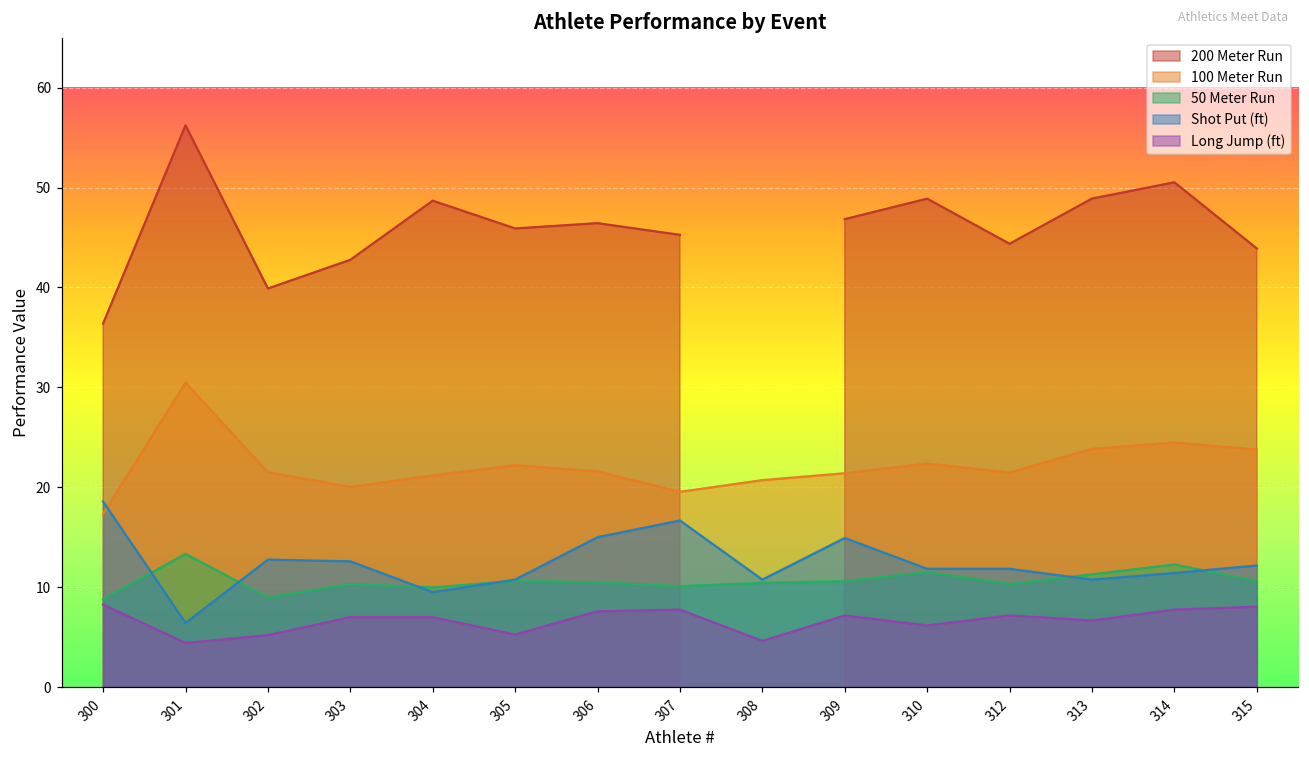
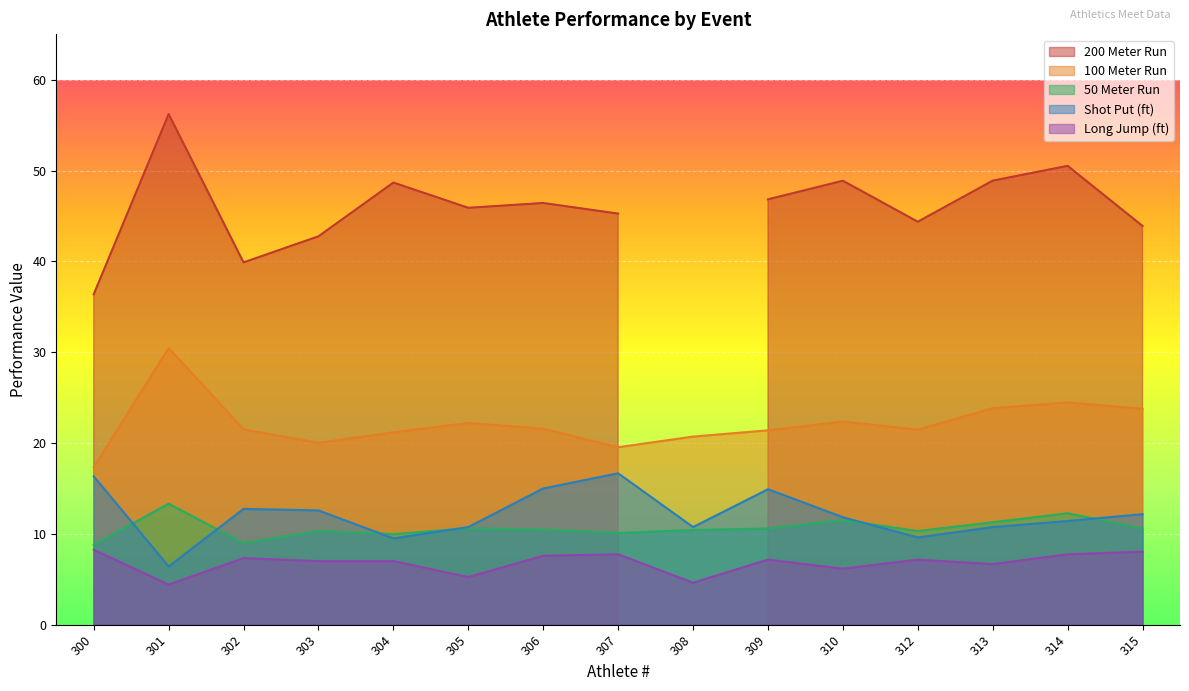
Shot Put (ft), 300: 19 -> 16
Long Jump (ft), 302: 5 -> 7
Shot Put (ft), 312: 12 -> 10
